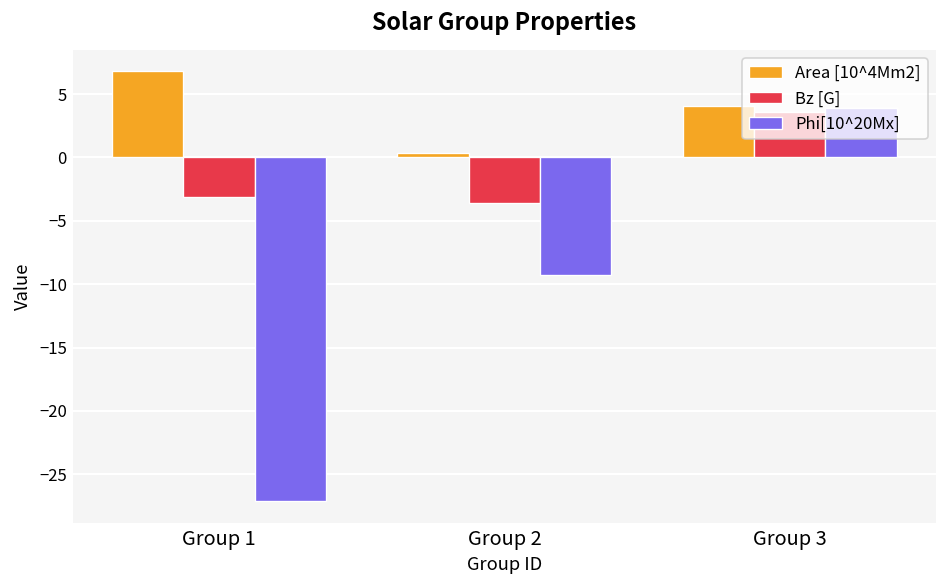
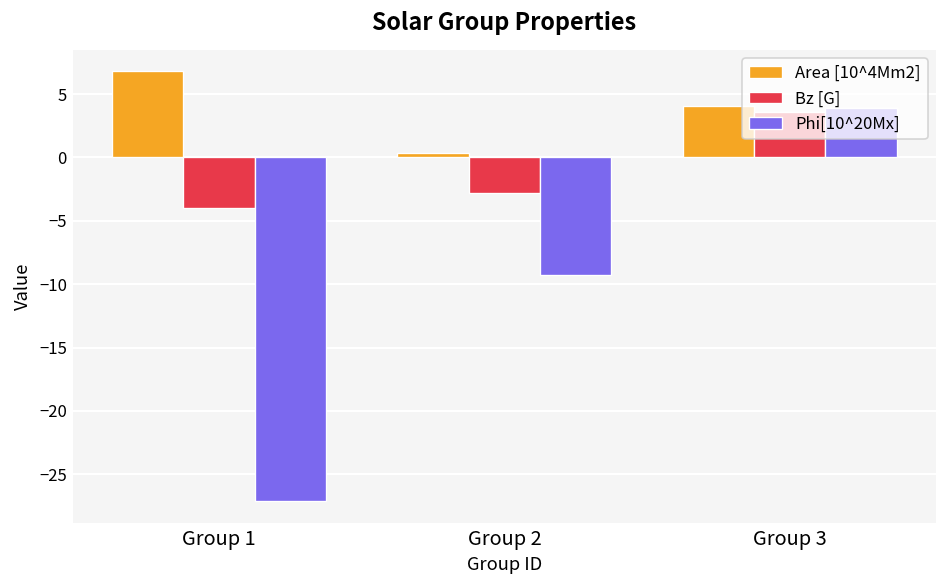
Bz [G], Group 1: -3.1 -> -4.0
Bz [G], Group 2: -3.6 -> -2.8
